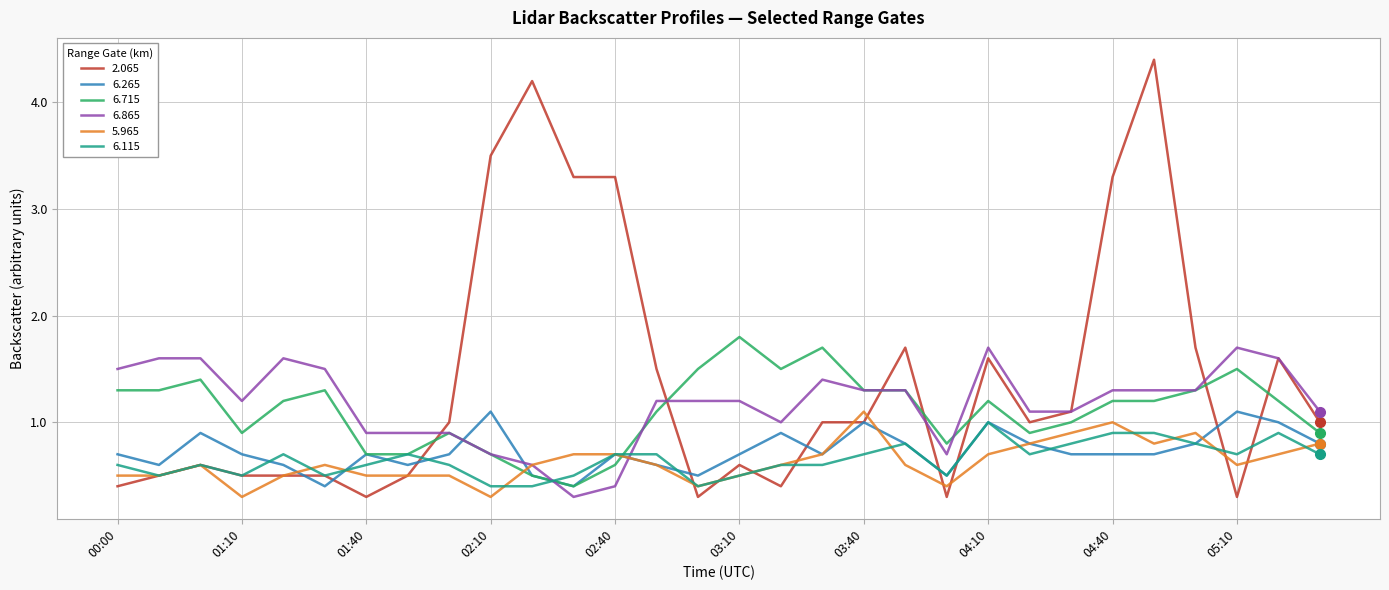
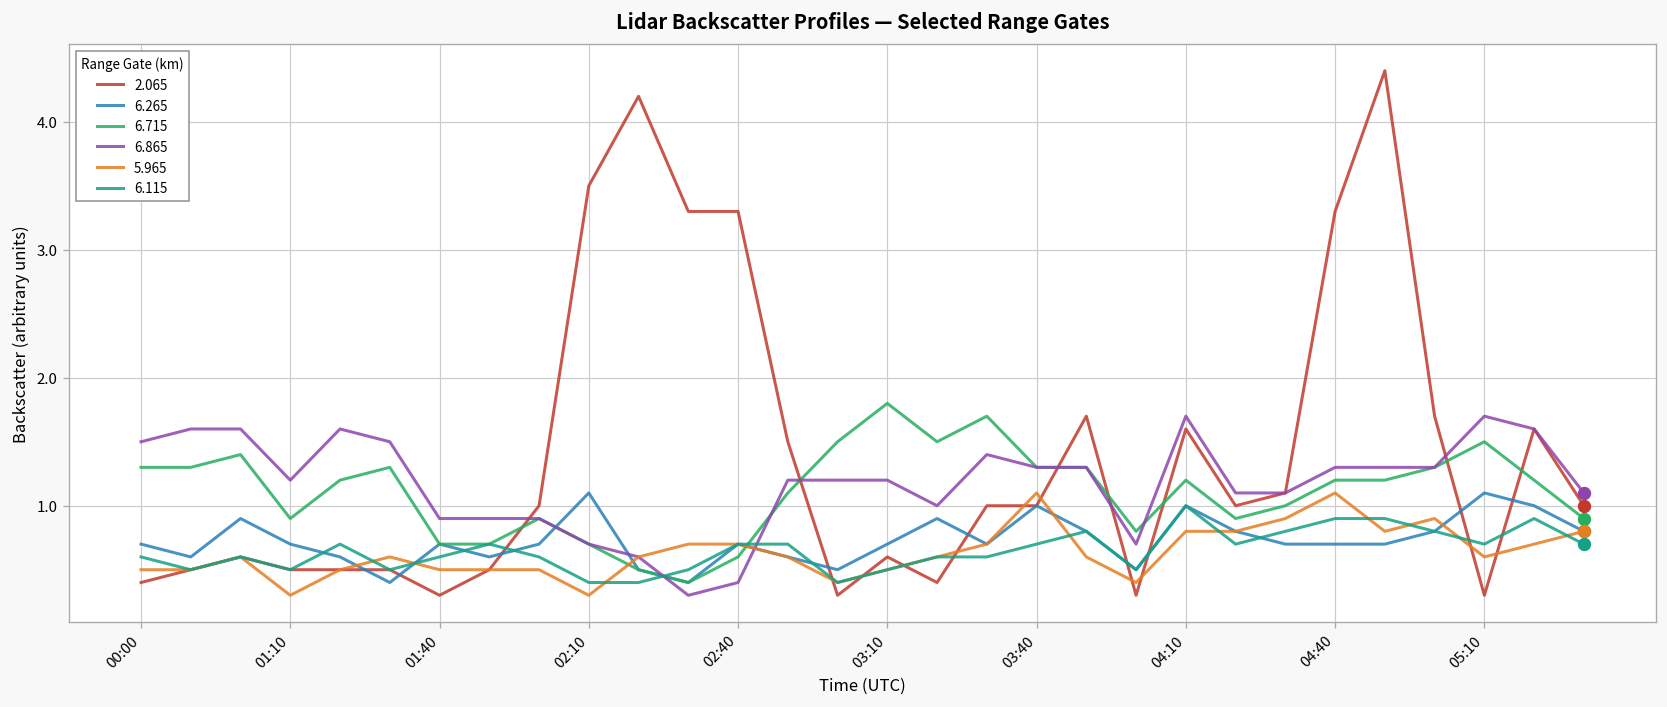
5.965, 04:10: 0.7 -> 0.8
5.965, 04:40: 1.0 -> 1.1
